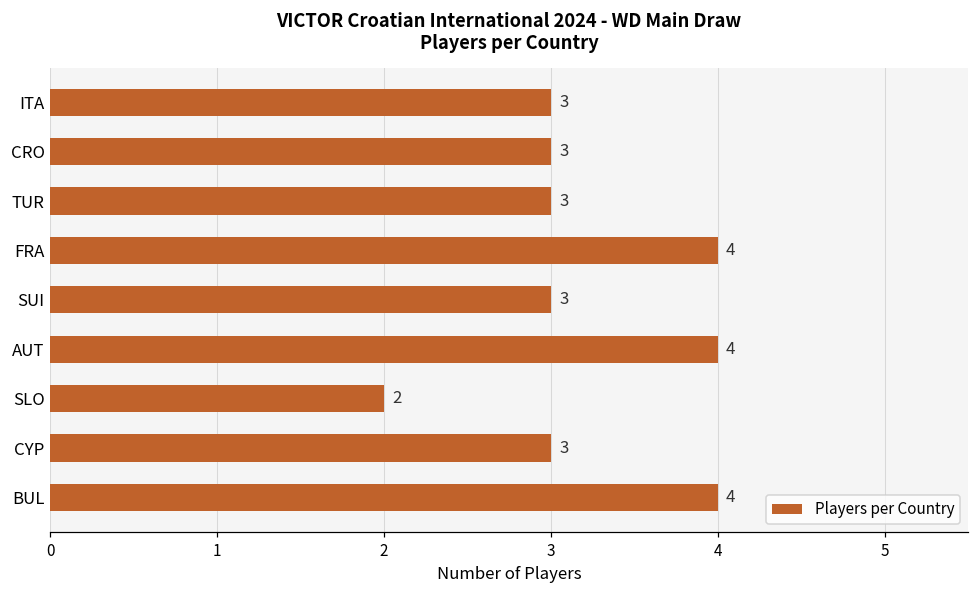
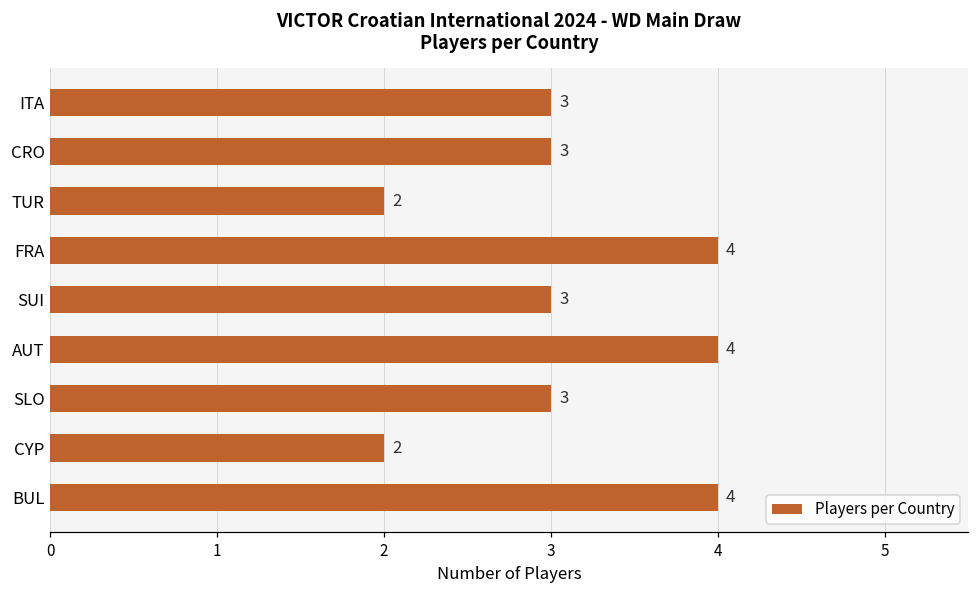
TUR: 3 -> 2
SLO: 2 -> 3
CYP: 3 -> 2
